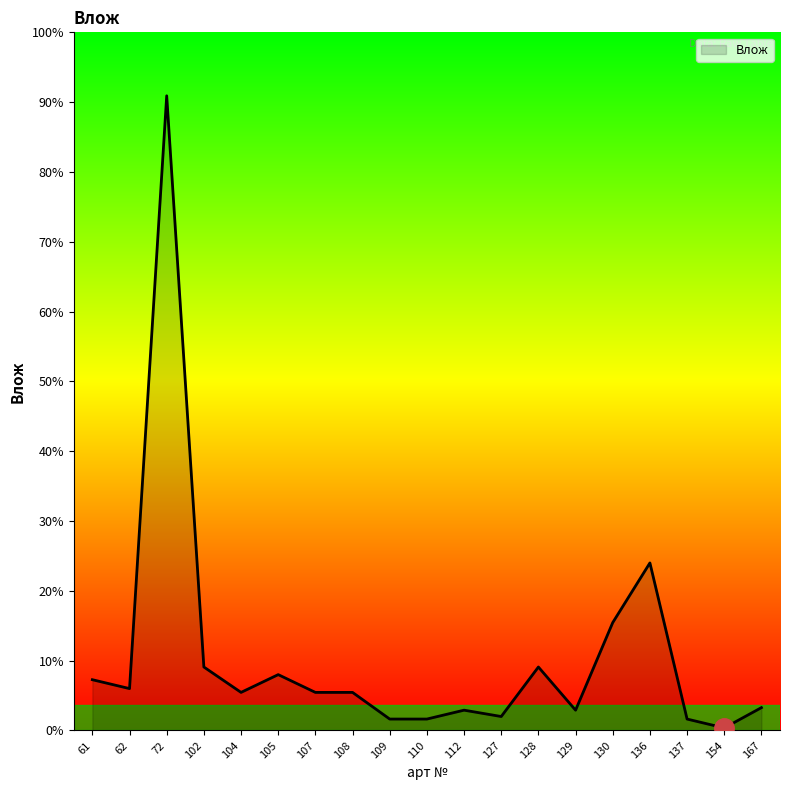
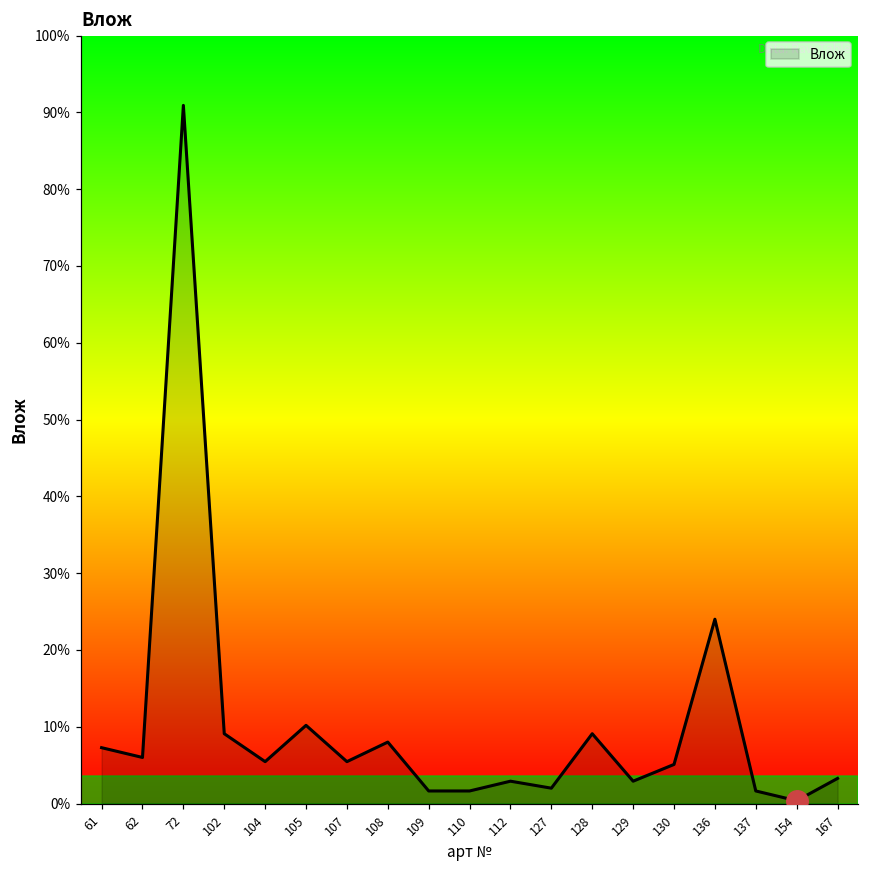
Влож, 105: 8% -> 10%
Влож, 108: 5% -> 8%
Влож, 130: 15% -> 5%
